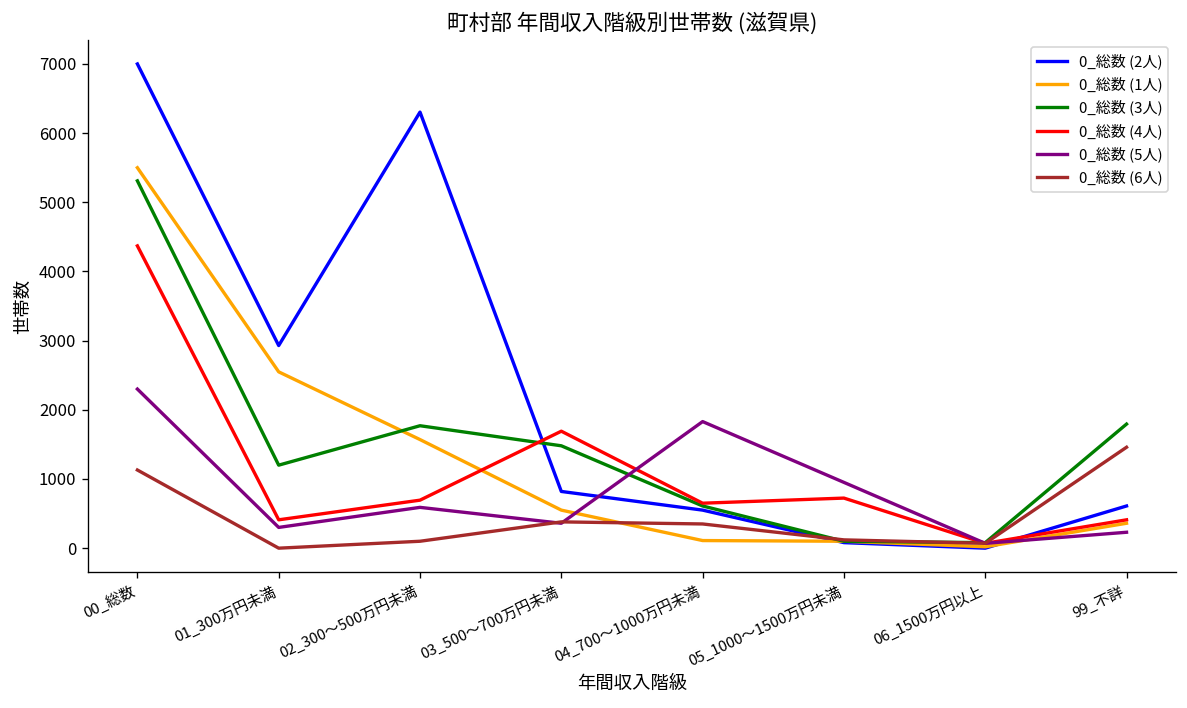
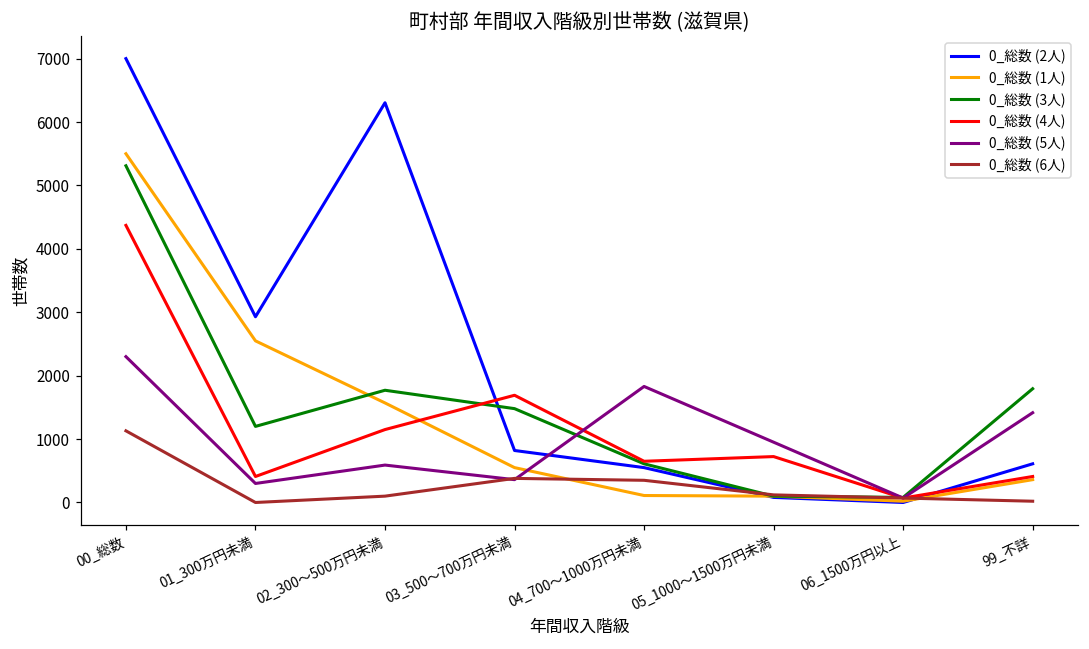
0_総数 (4人), 02_300～500万円未満: 700 -> 1200
0_総数 (5人), 99_不詳: 200 -> 1400
0_総数 (6人), 99_不詳: 1500 -> 0
